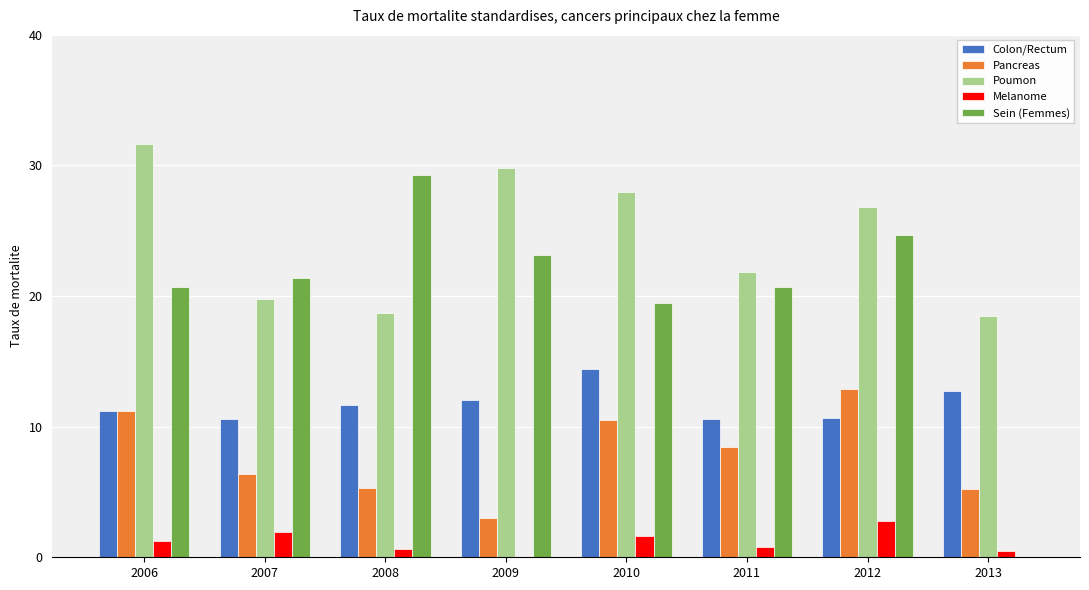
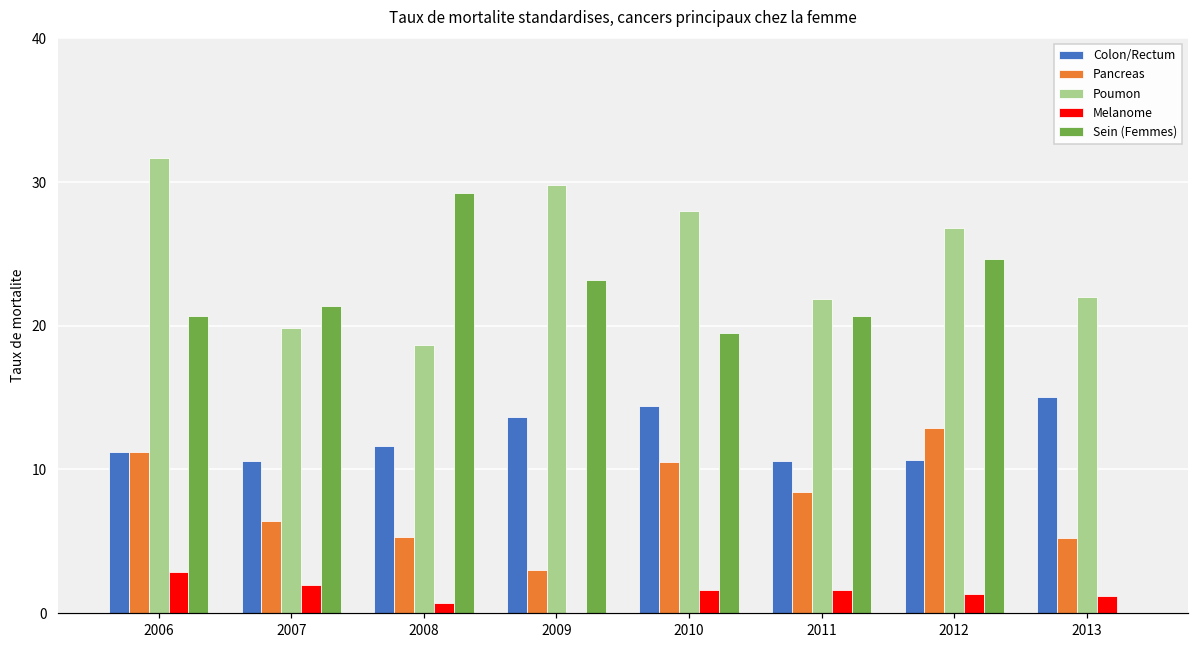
Melanome, 2006: 1.2 -> 2.8
Colon/Rectum, 2009: 12.1 -> 13.6
Melanome, 2011: 0.8 -> 1.6
Melanome, 2012: 2.8 -> 1.3
Colon/Rectum, 2013: 12.7 -> 15.0
Poumon, 2013: 18.5 -> 22.0
Melanome, 2013: 0.5 -> 1.2
